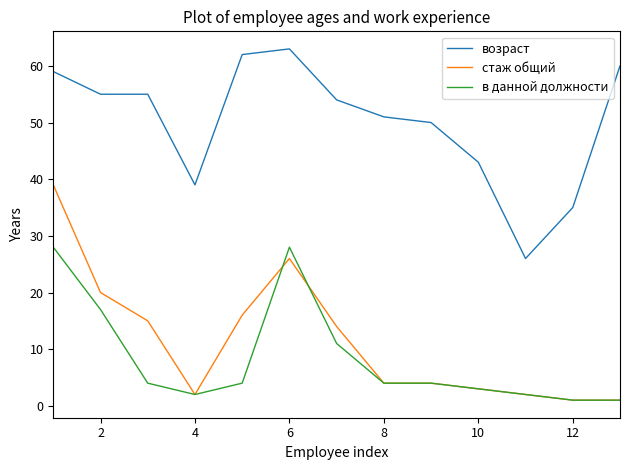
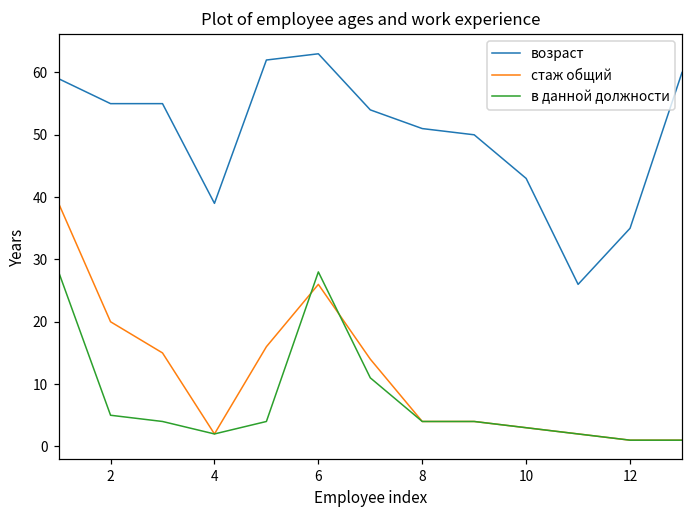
в данной должности, 2: 17 -> 5
